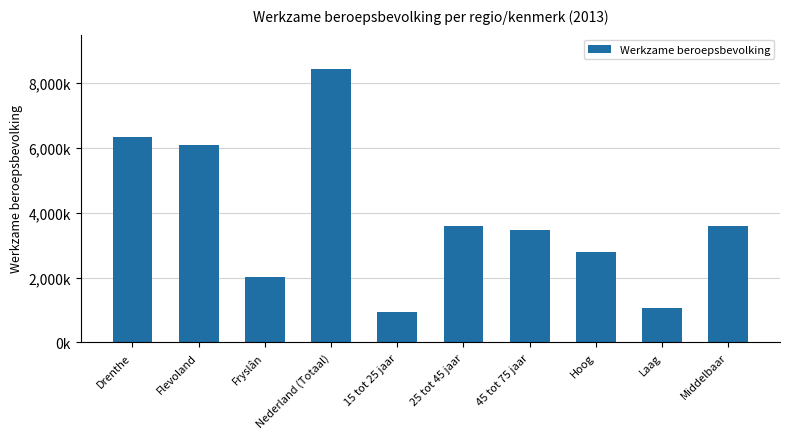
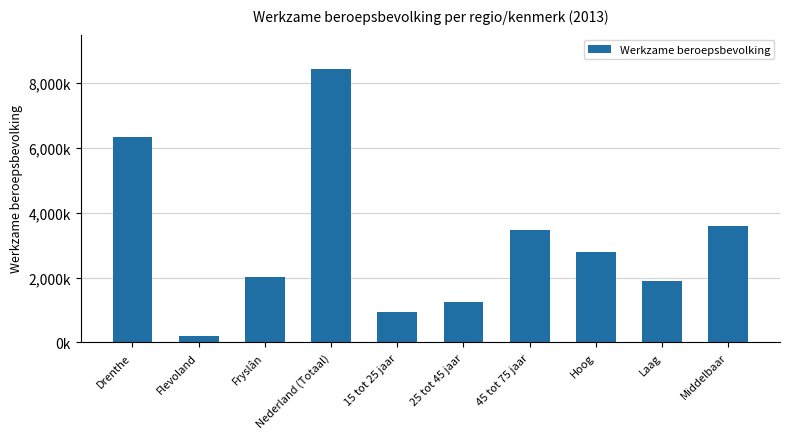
Flevoland: 6,100,000 -> 200,000
25 tot 45 jaar: 3,600,000 -> 1,200,000
Laag: 1,100,000 -> 1,900,000
